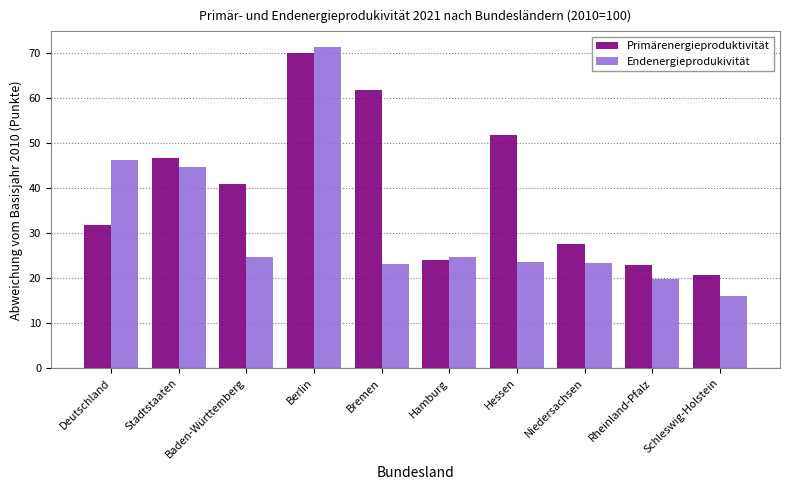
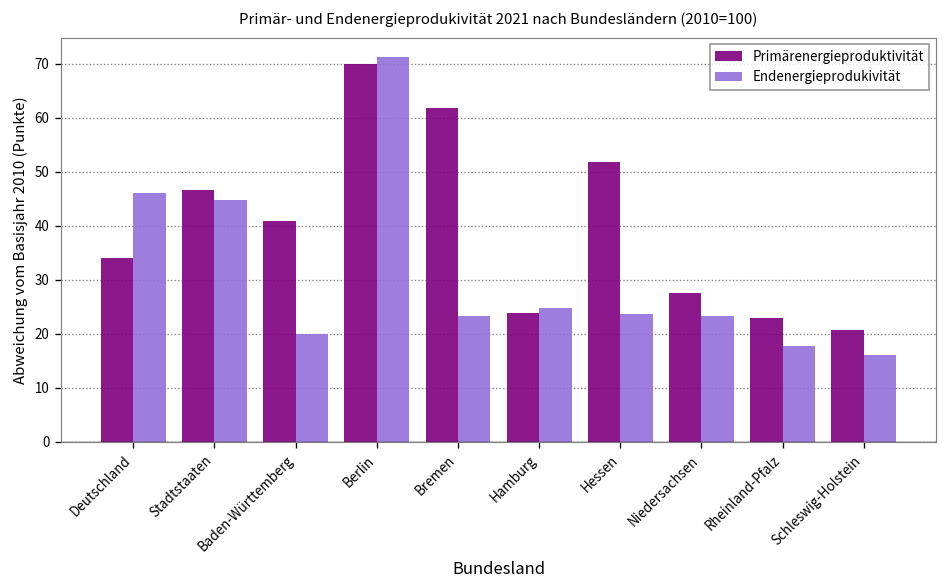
Primärenergieproduktivität, Deutschland: 32 -> 34
Endenergieprodukivität, Baden-Württemberg: 25 -> 20
Endenergieprodukivität, Rheinland-Pfalz: 20 -> 18
